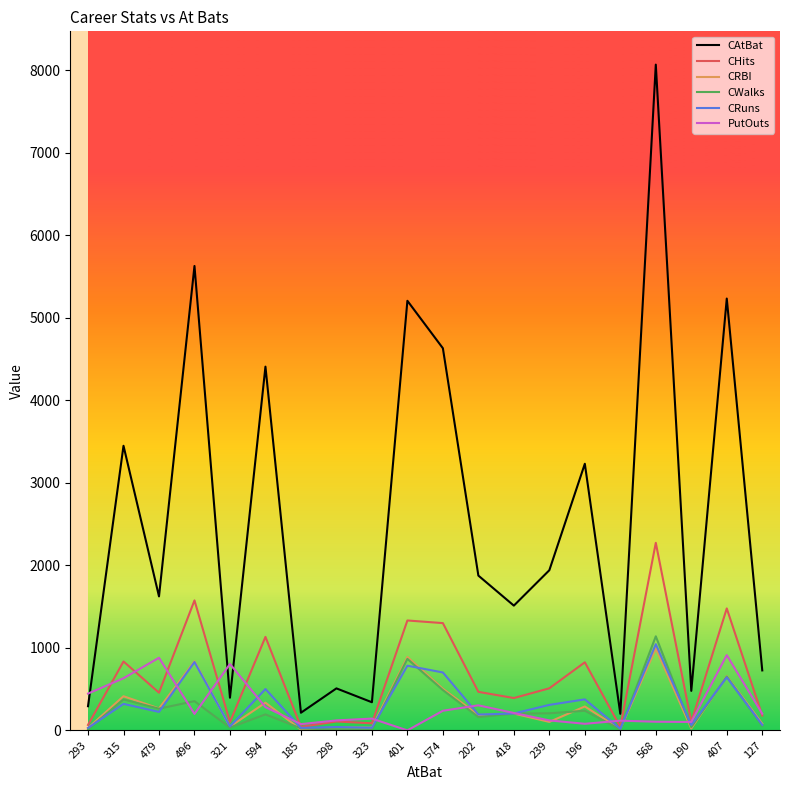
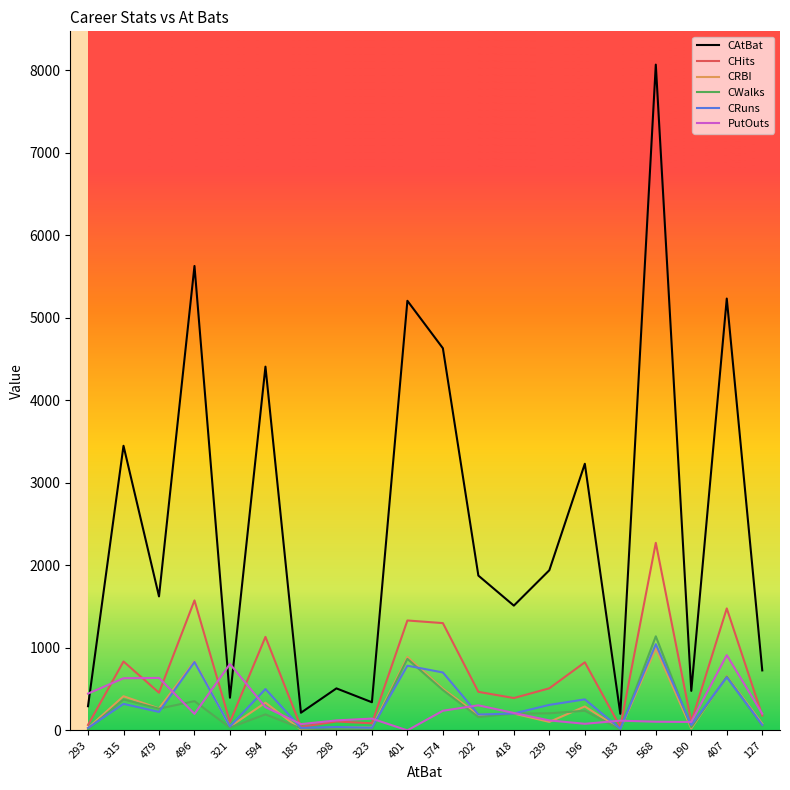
PutOuts, 479: 900 -> 600
